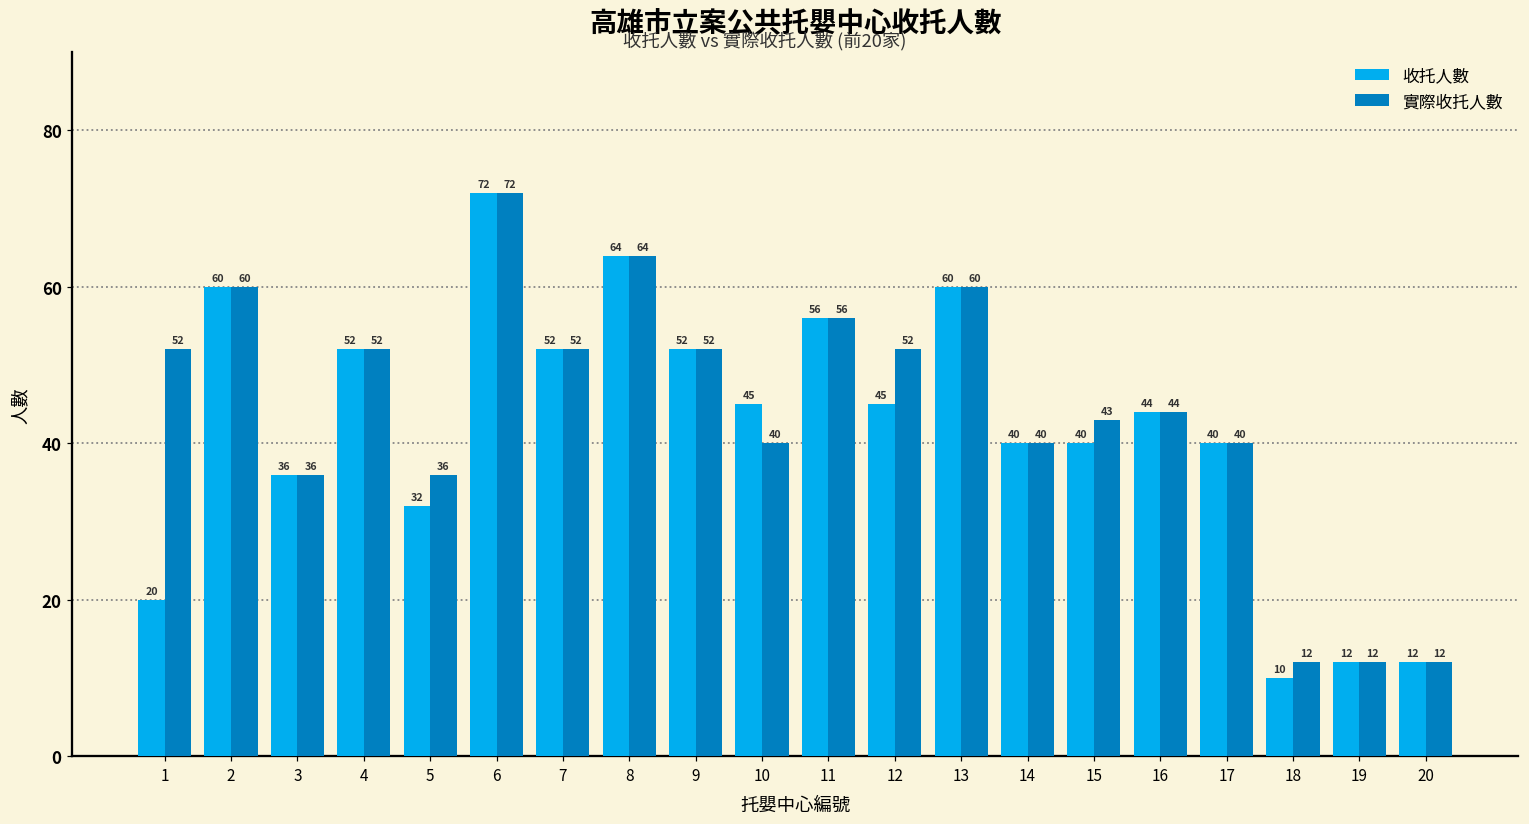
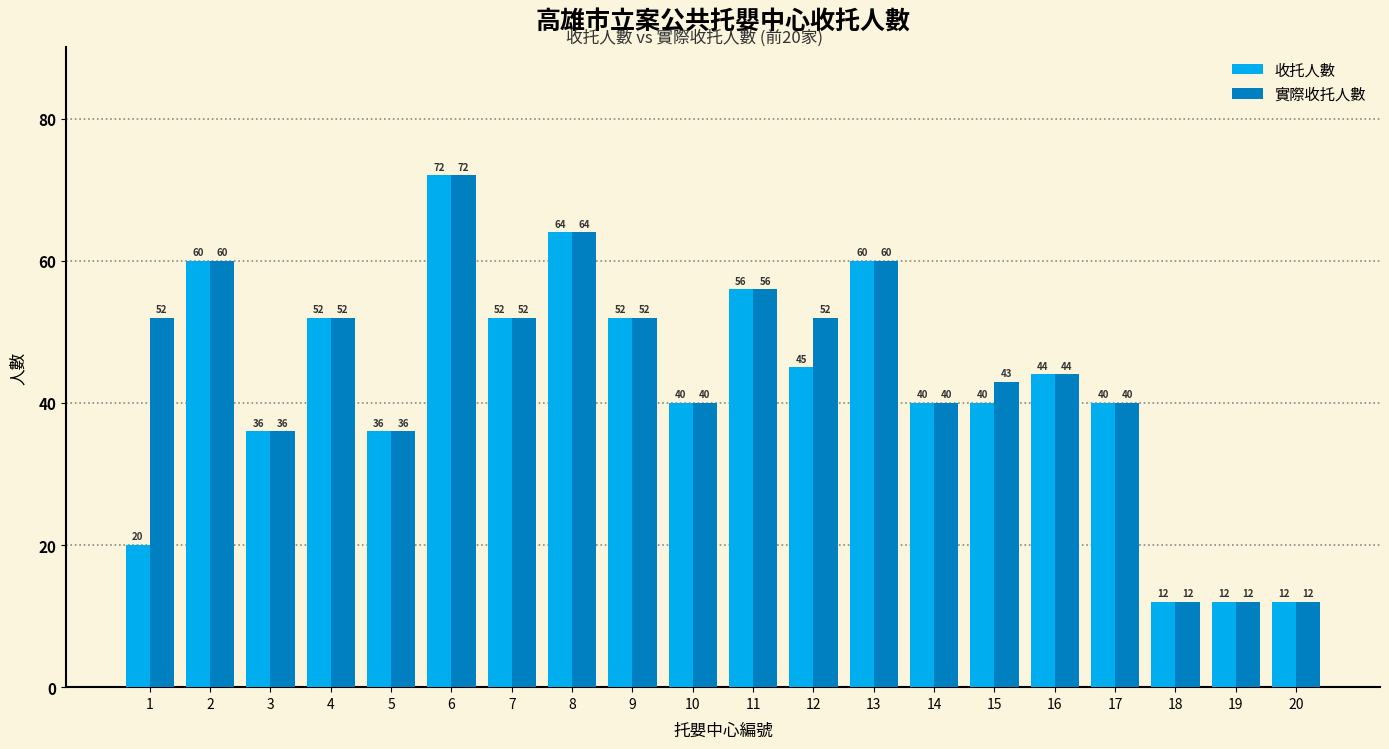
收托人數, 5: 32 -> 36
收托人數, 10: 45 -> 40
收托人數, 18: 10 -> 12
